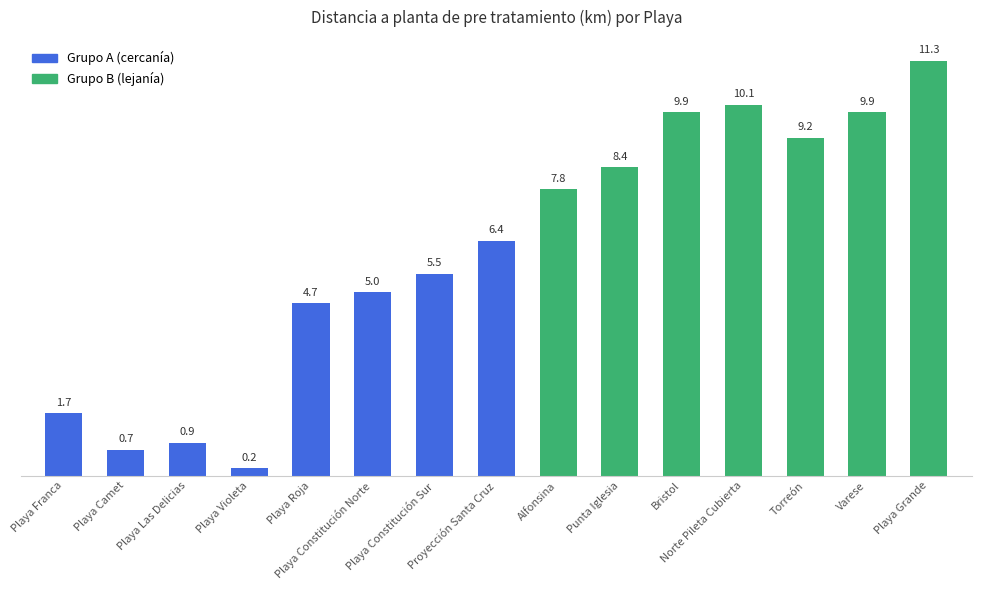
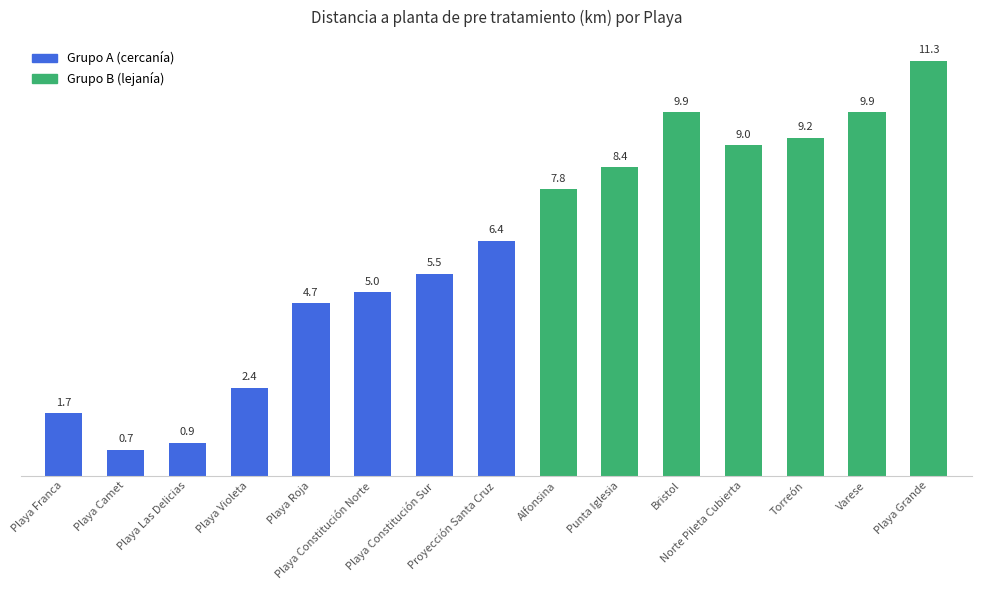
Playa Violeta: 0.2 -> 2.4
Norte Pileta Cubierta: 10.1 -> 9.0
